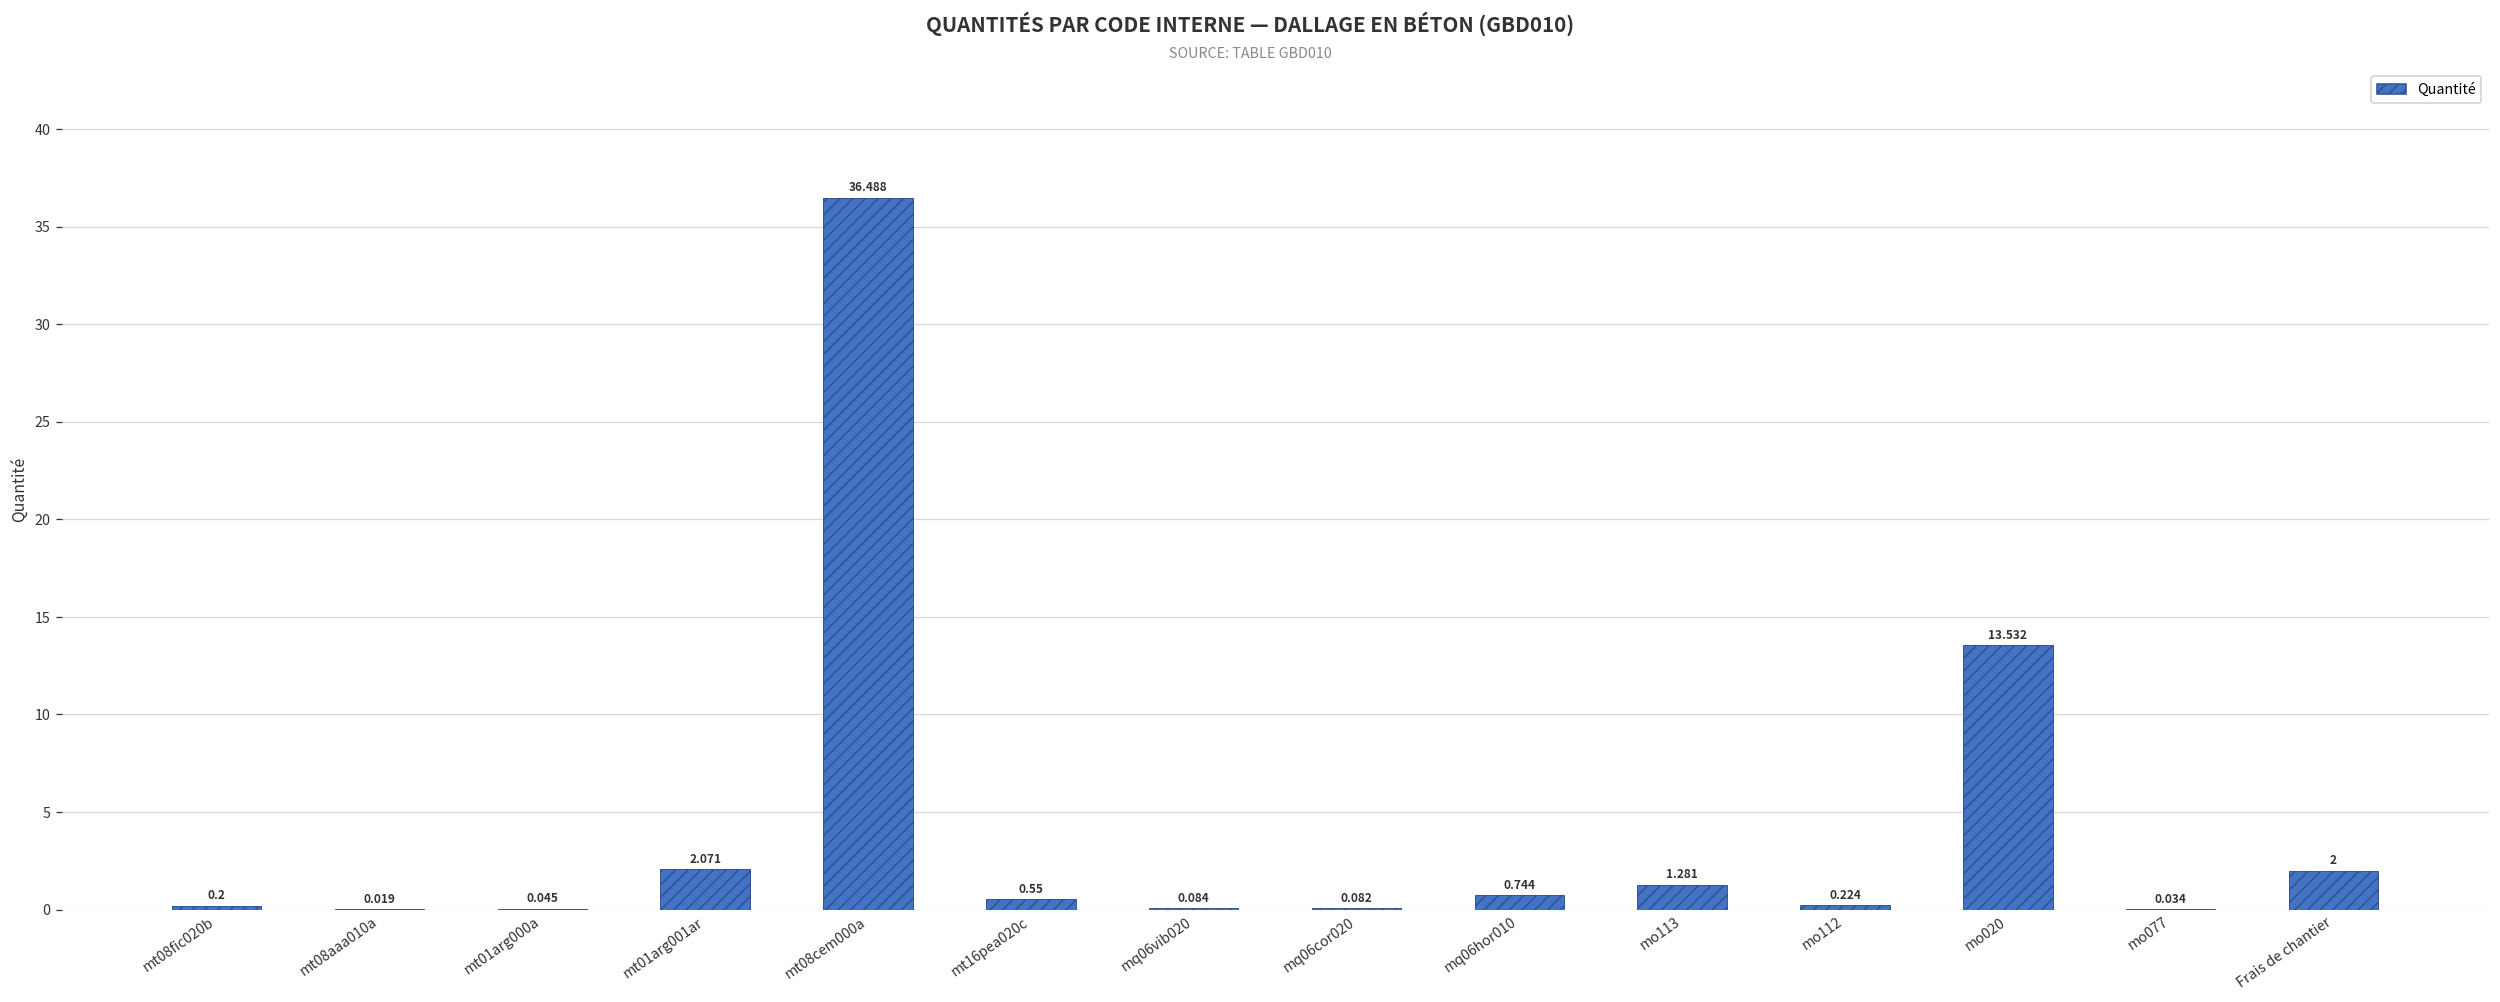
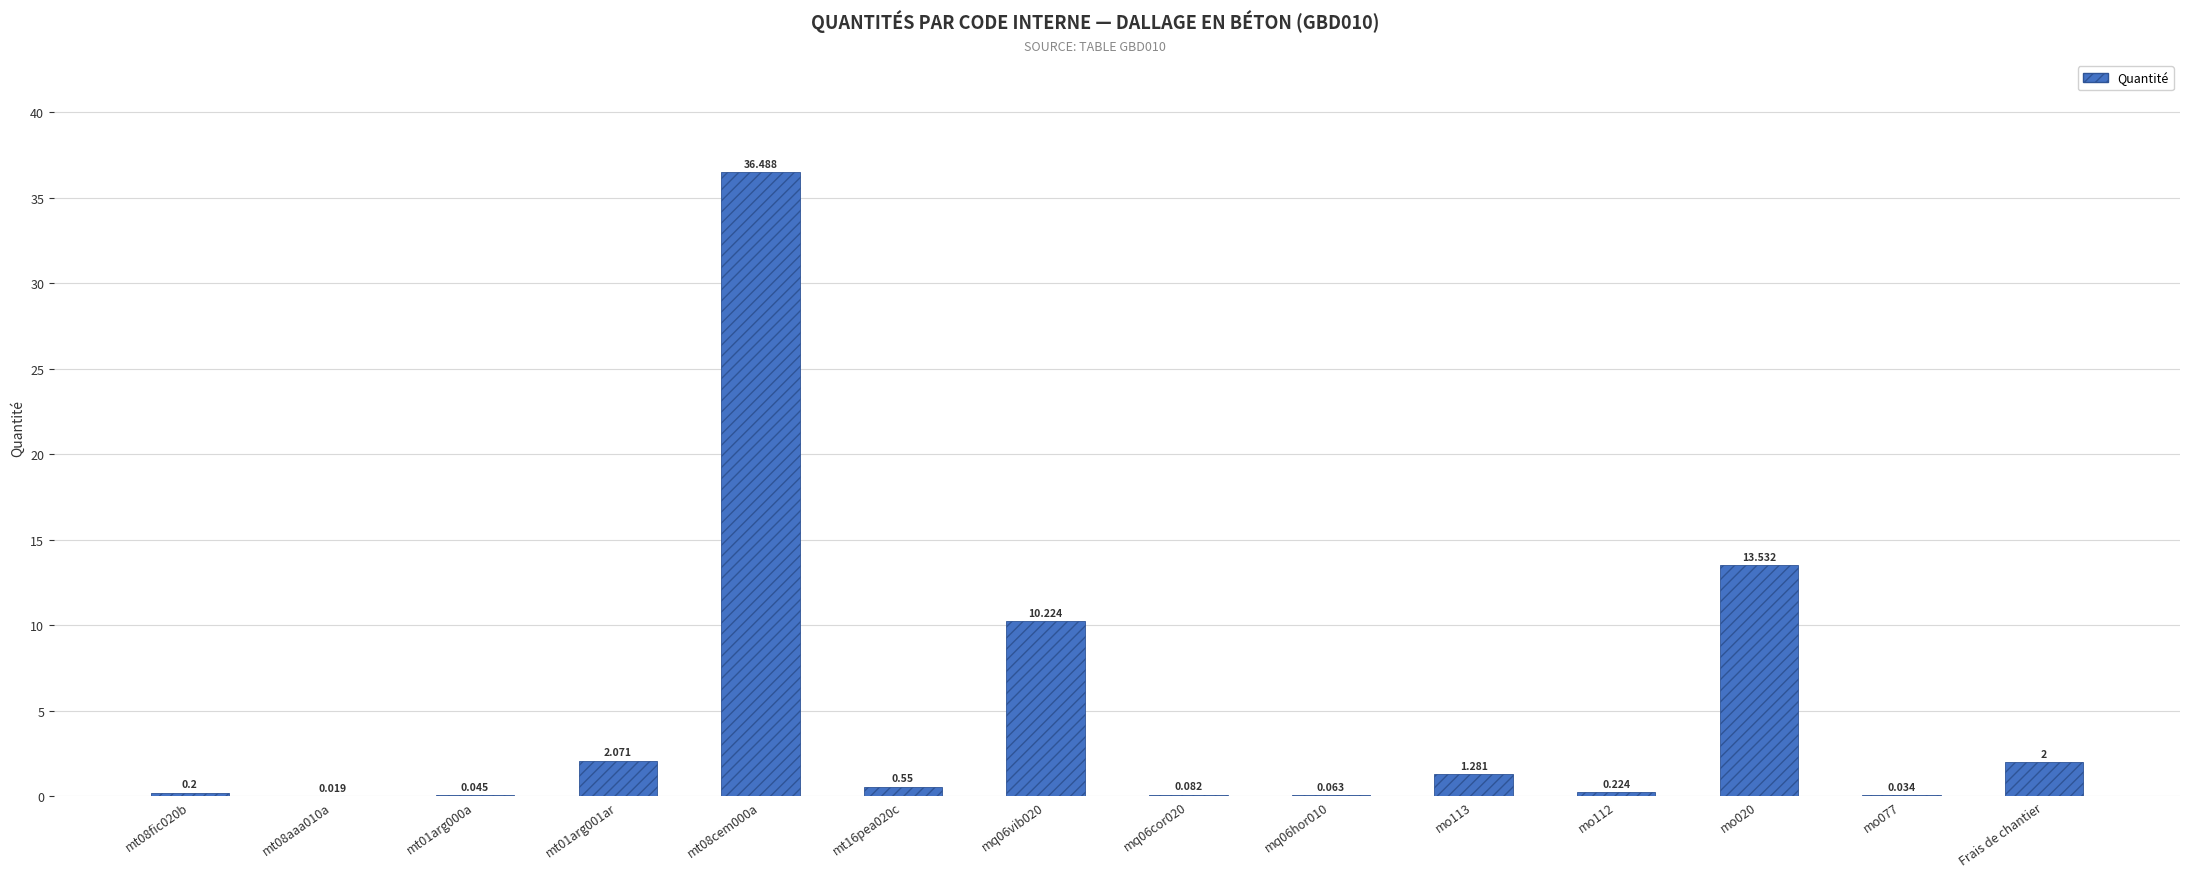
mq06vib020: 0.084 -> 10.224
mq06hor010: 0.744 -> 0.063
